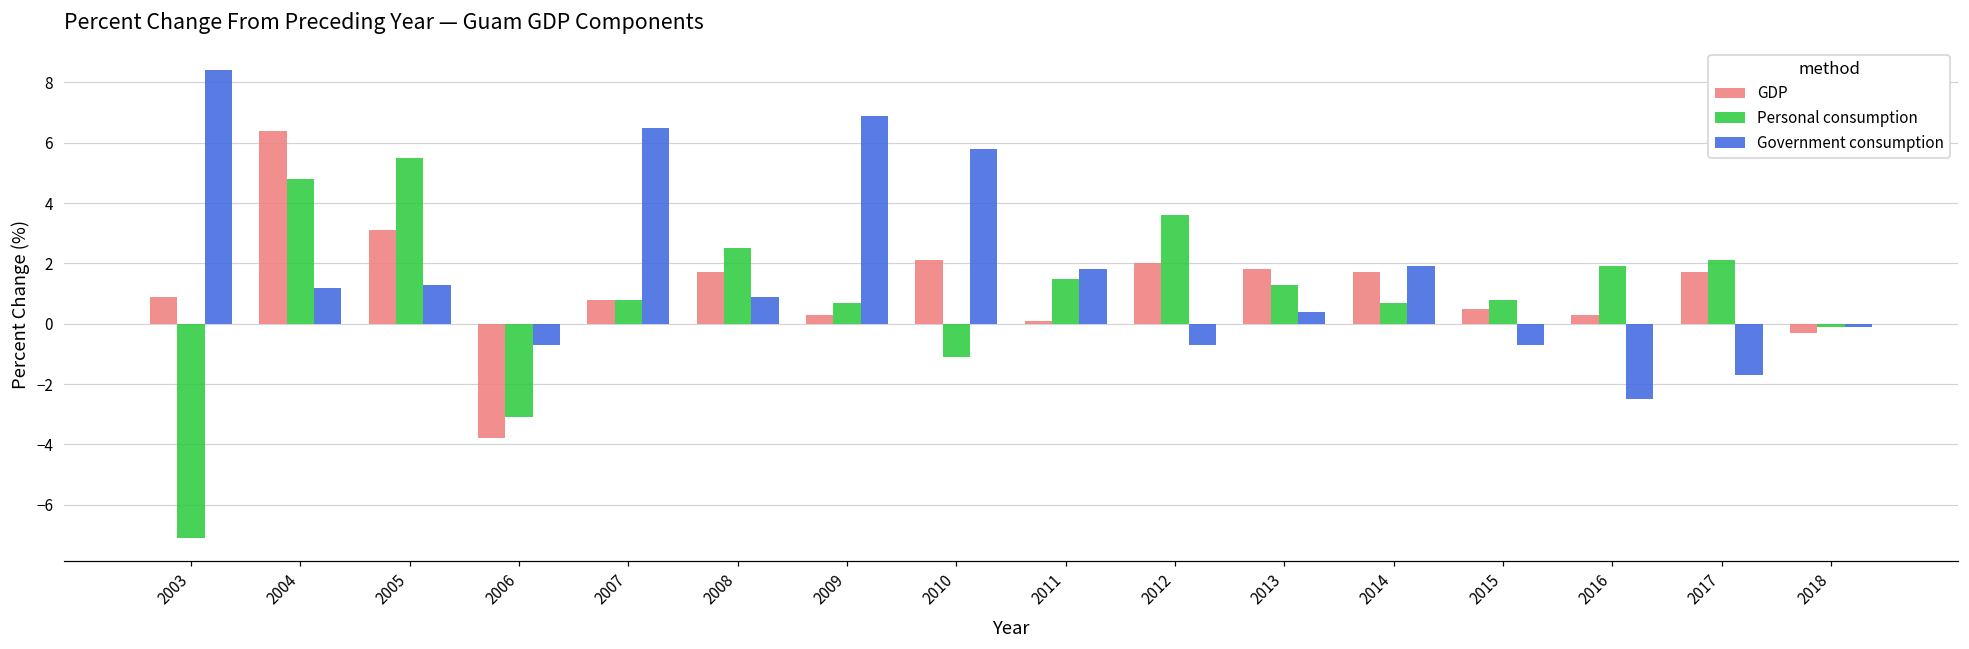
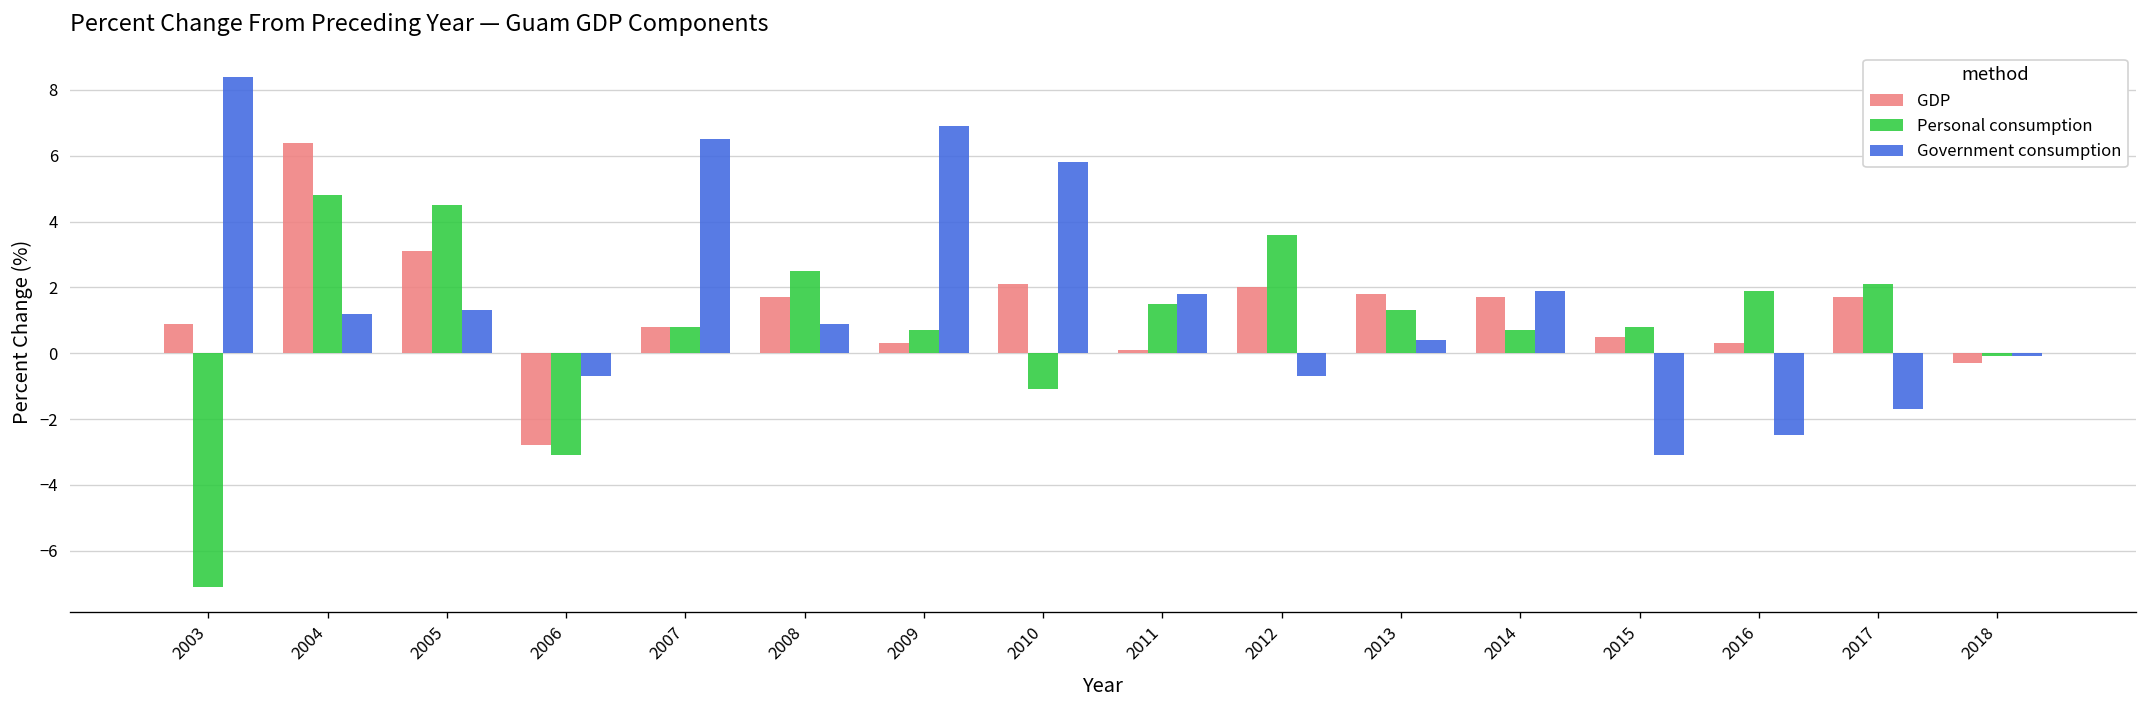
Personal consumption, 2005: 5.5 -> 4.5
GDP, 2006: -3.8 -> -2.8
Government consumption, 2015: -0.7 -> -3.1
